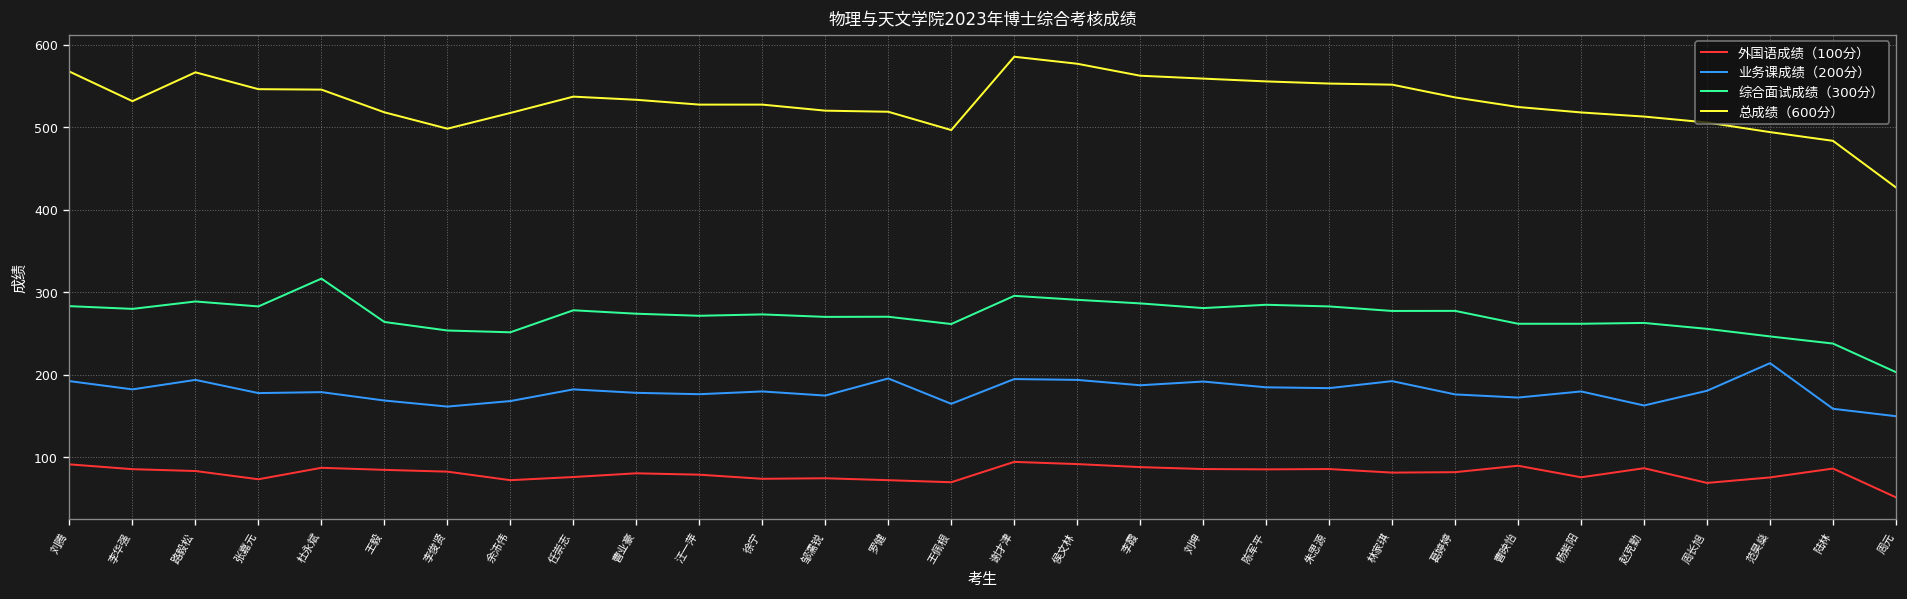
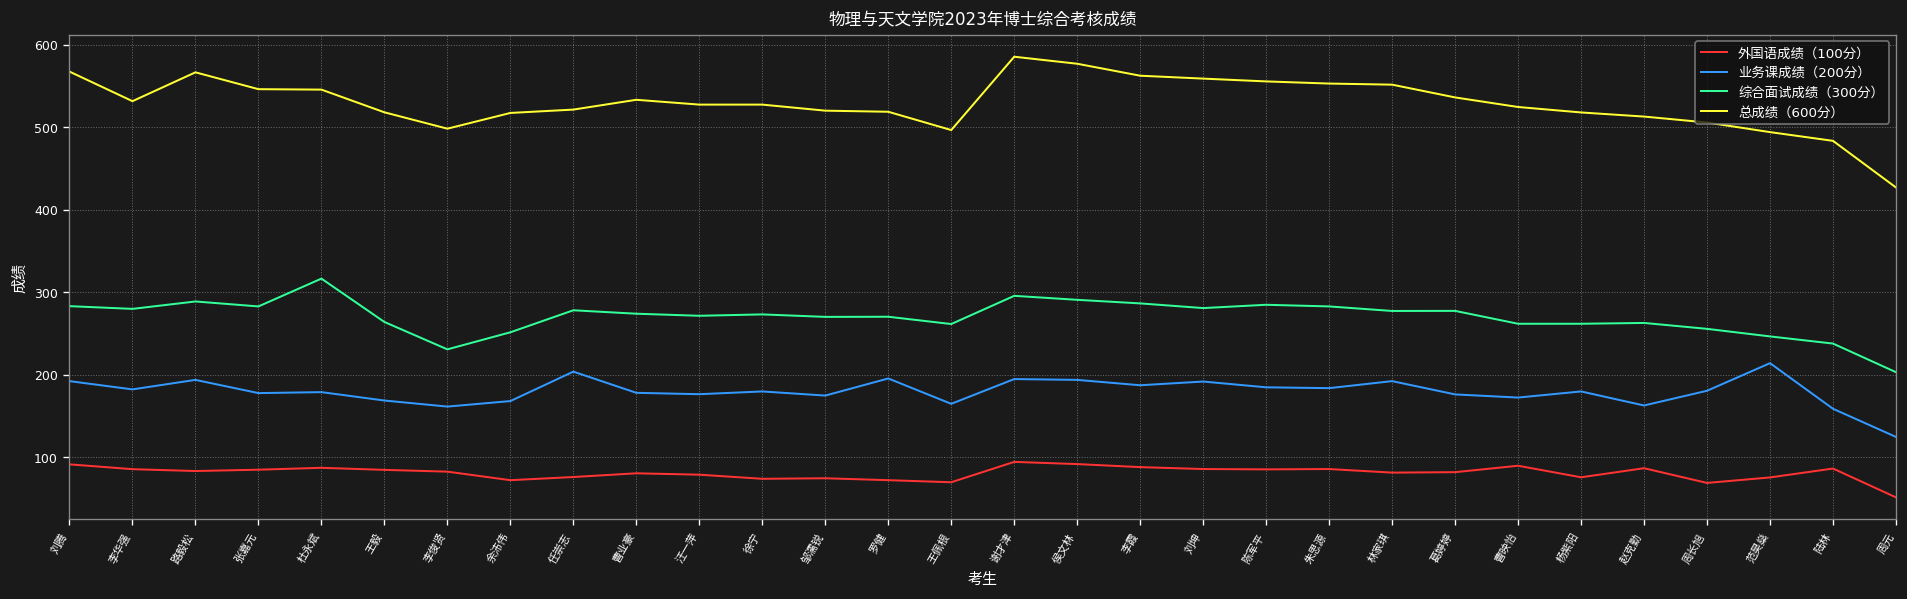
外国语成绩（100分）, 张嘉元: 70 -> 90
综合面试成绩（300分）, 李俊贤: 250 -> 230
业务课成绩（200分）, 任崇志: 180 -> 200
总成绩（600分）, 任崇志: 540 -> 520
业务课成绩（200分）, 周元: 150 -> 120
